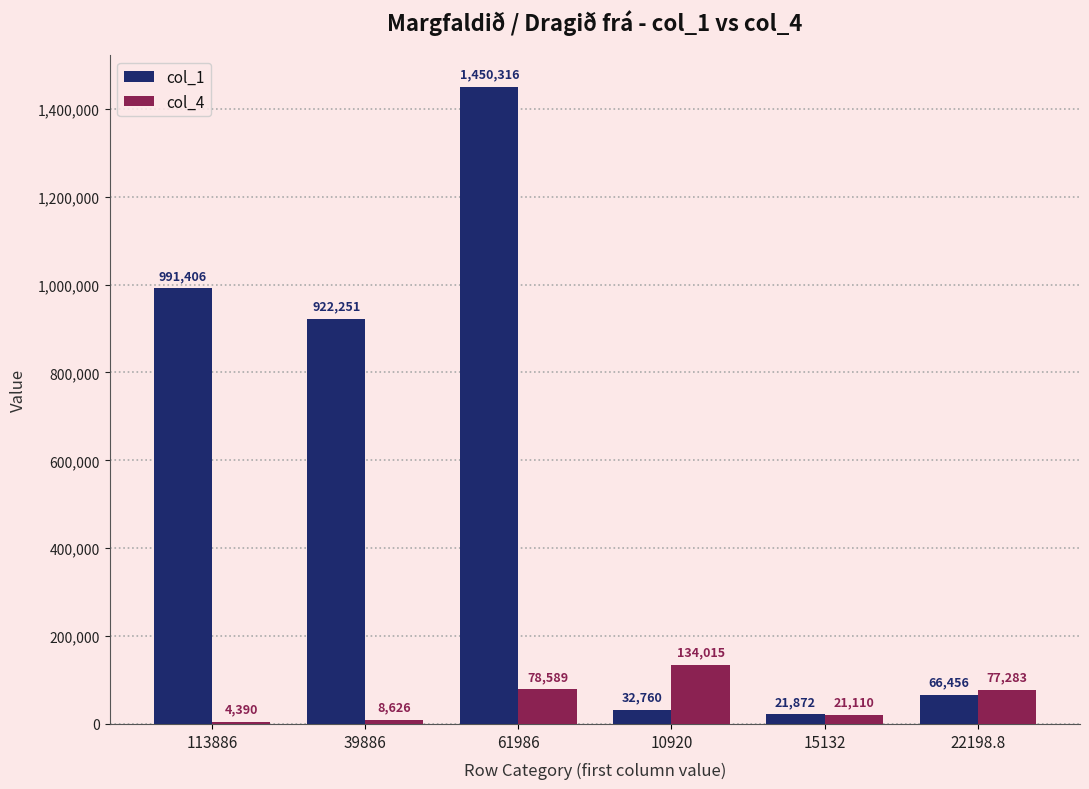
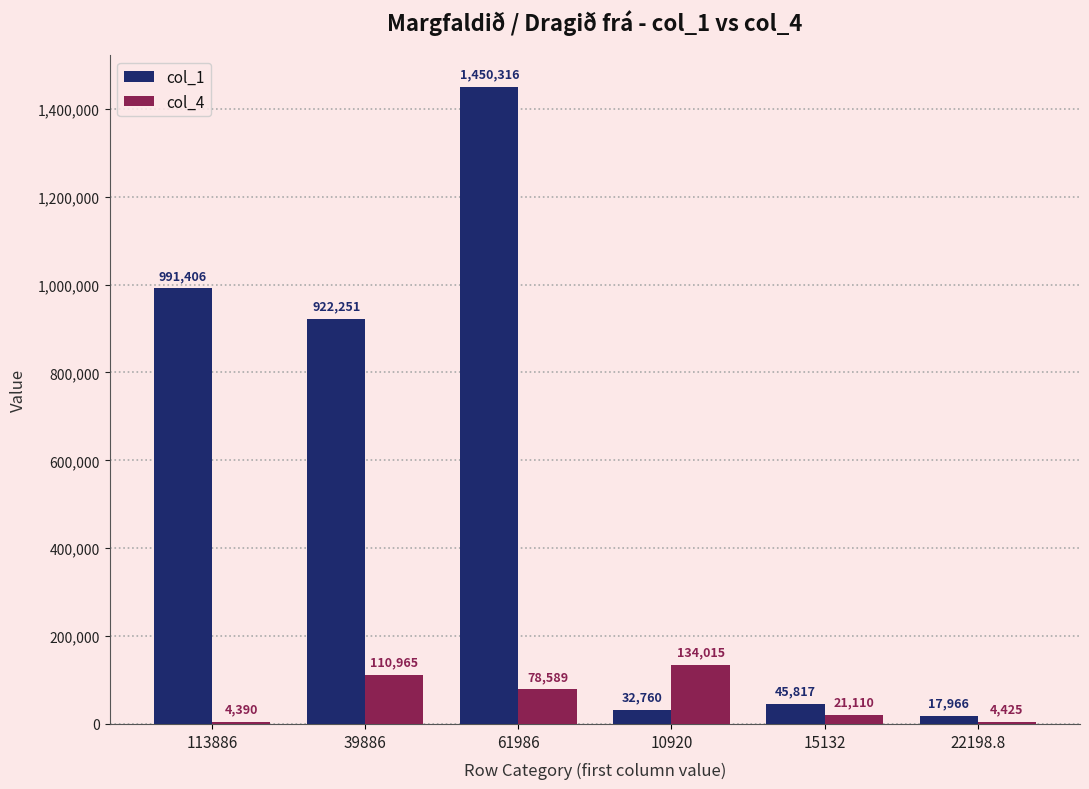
col_4, 39886: 8,626 -> 110,965
col_1, 15132: 21,872 -> 45,817
col_1, 22198.8: 66,456 -> 17,966
col_4, 22198.8: 77,283 -> 4,425
